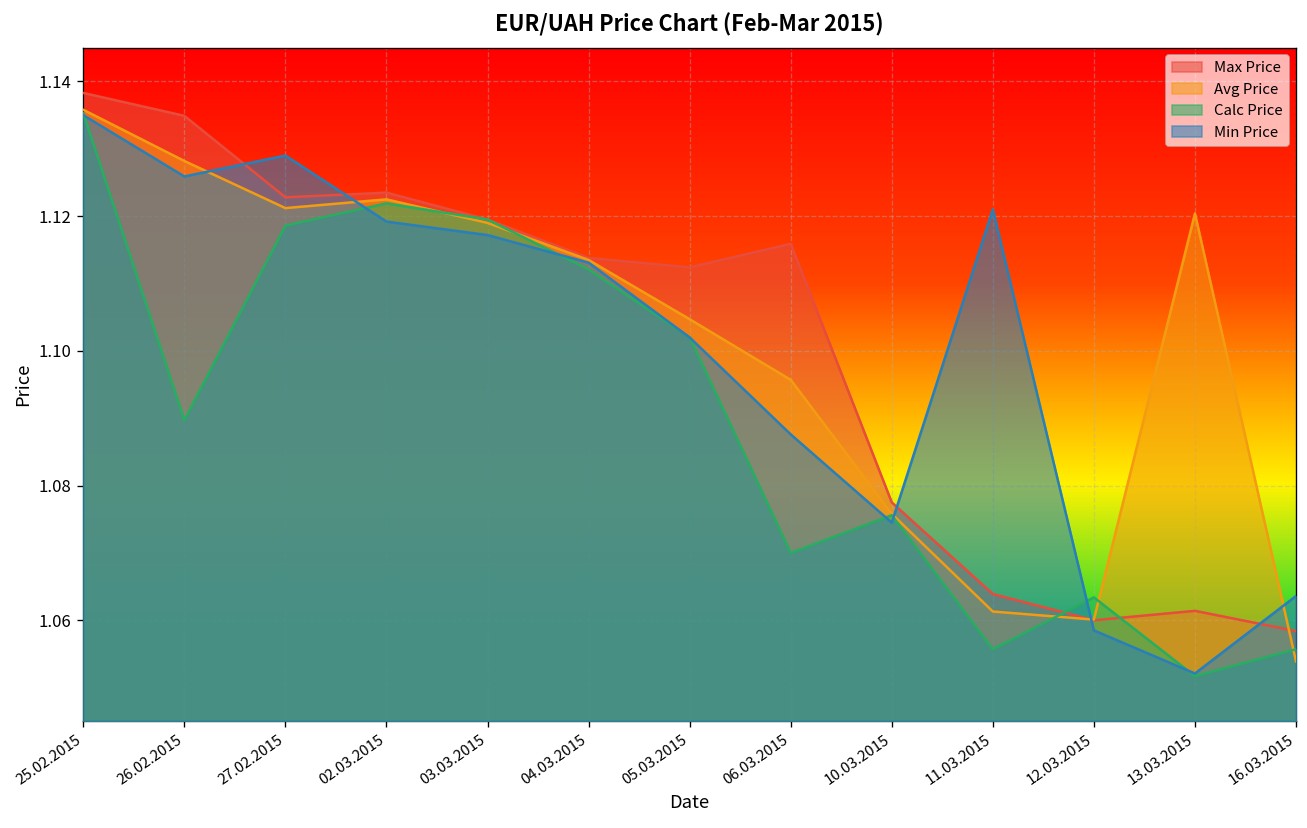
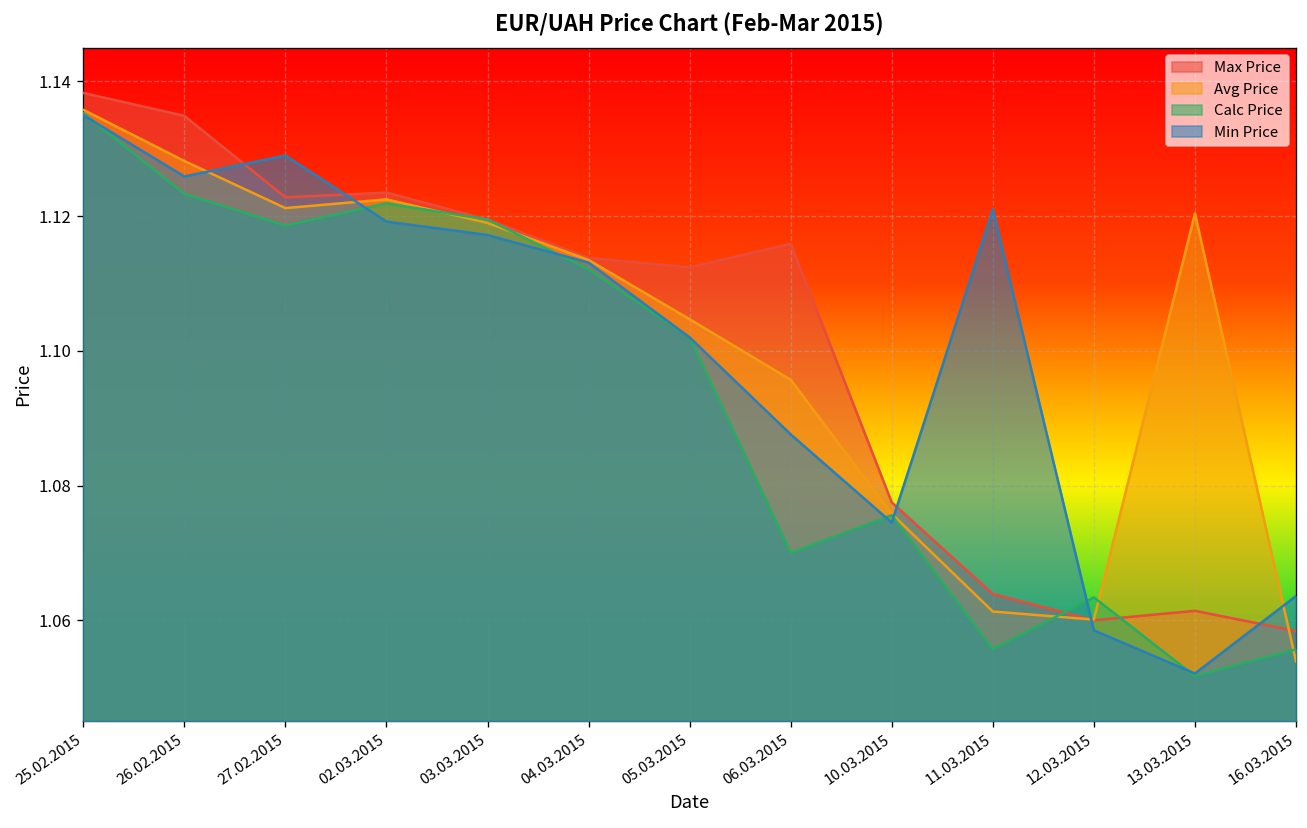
Calc Price, 26.02.2015: 1.090 -> 1.123
